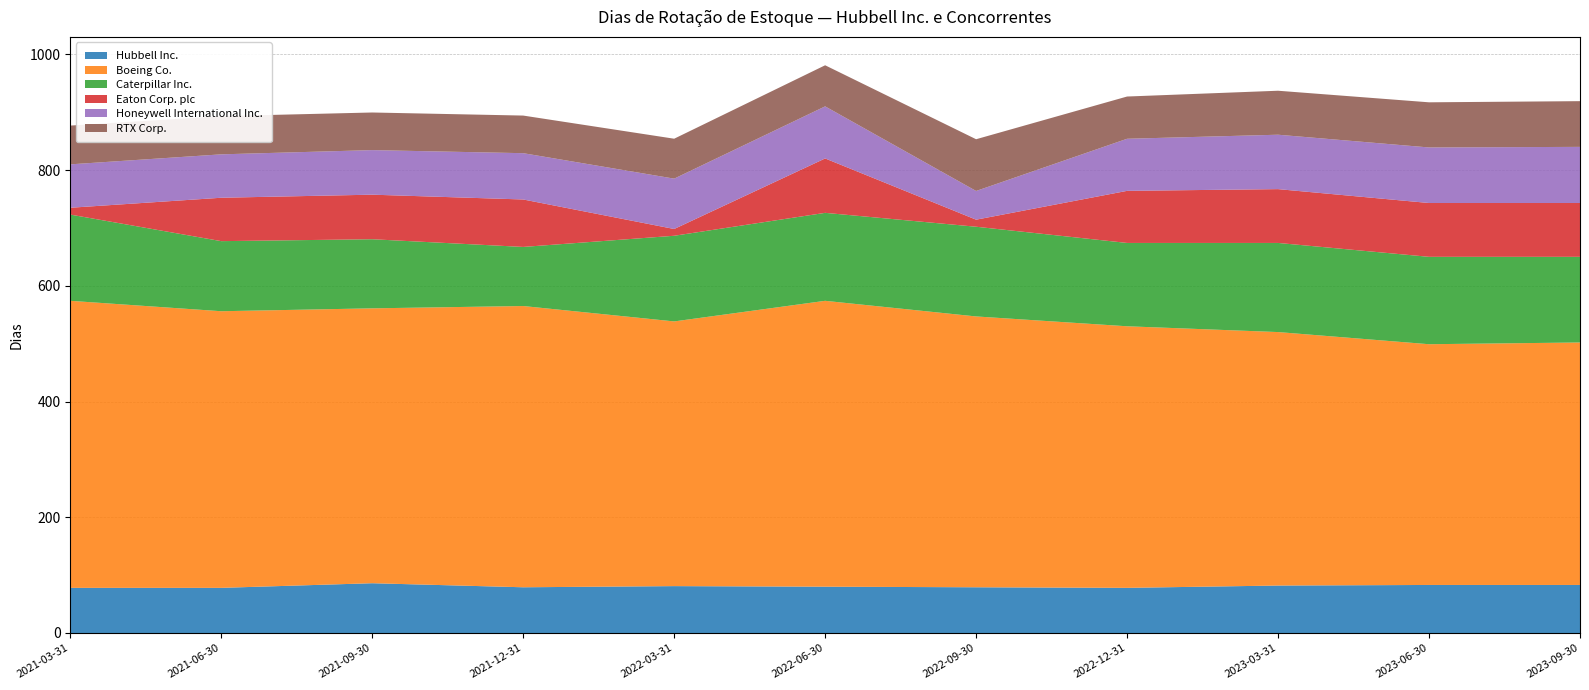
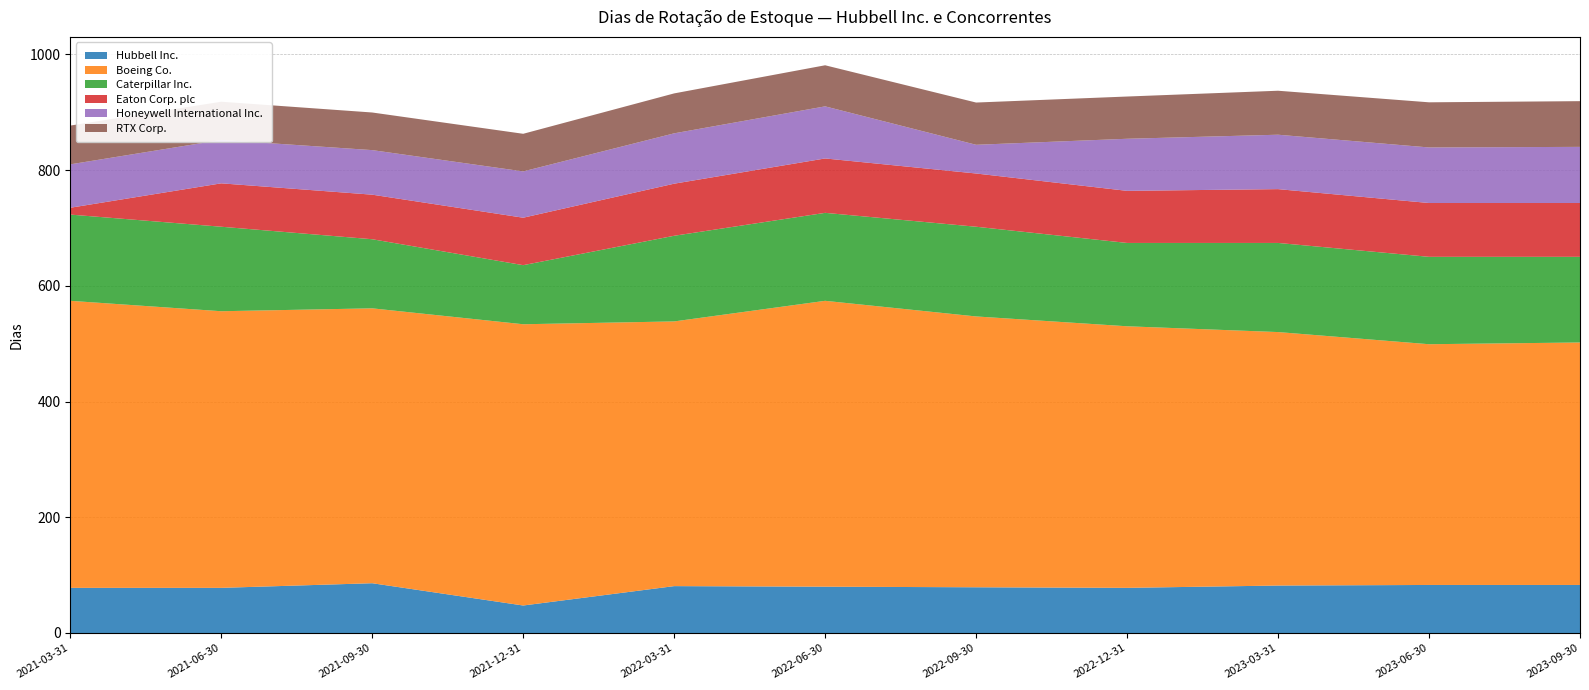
Caterpillar Inc., 2021-06-30: 120 -> 150
Hubbell Inc., 2021-12-31: 80 -> 50
Eaton Corp. plc, 2022-03-31: 10 -> 90
Eaton Corp. plc, 2022-09-30: 10 -> 90
RTX Corp., 2022-09-30: 90 -> 70
